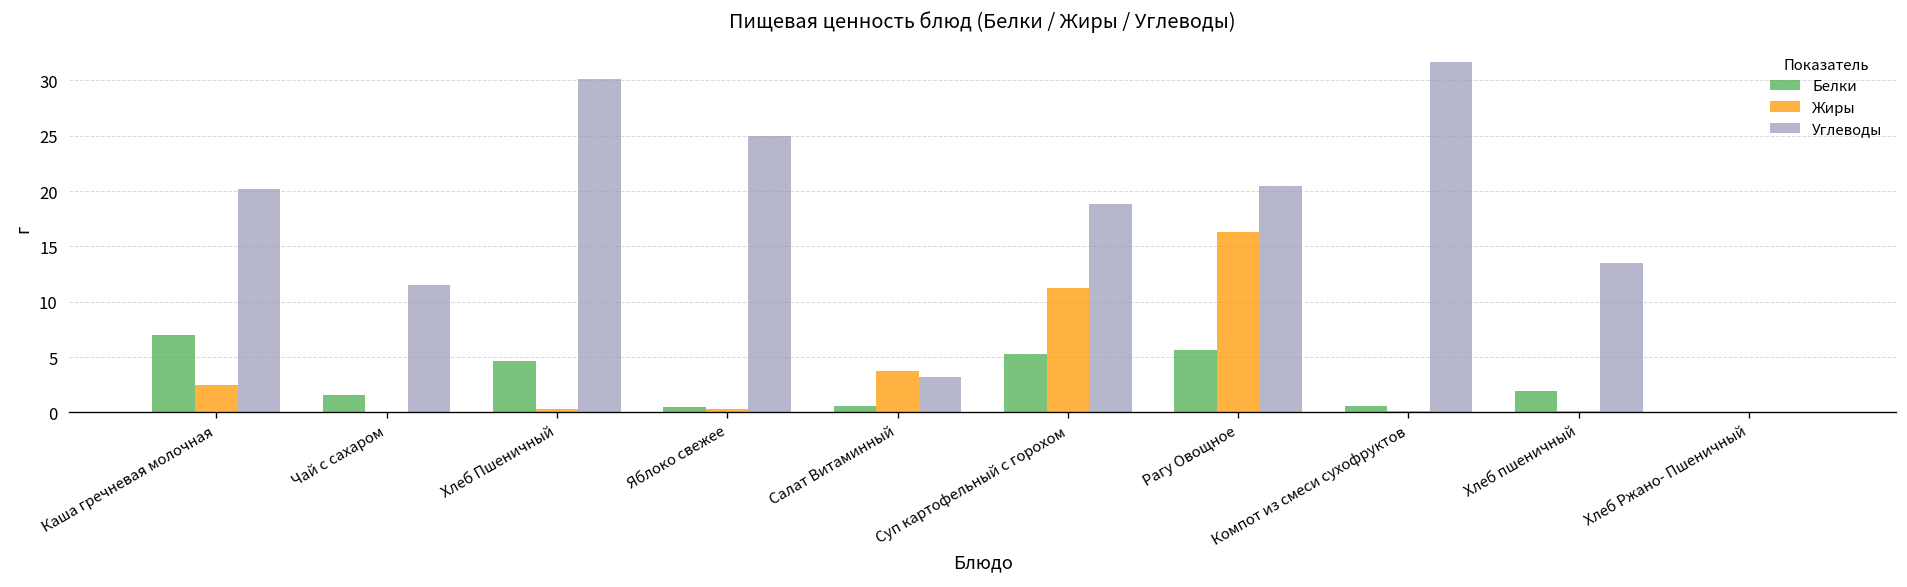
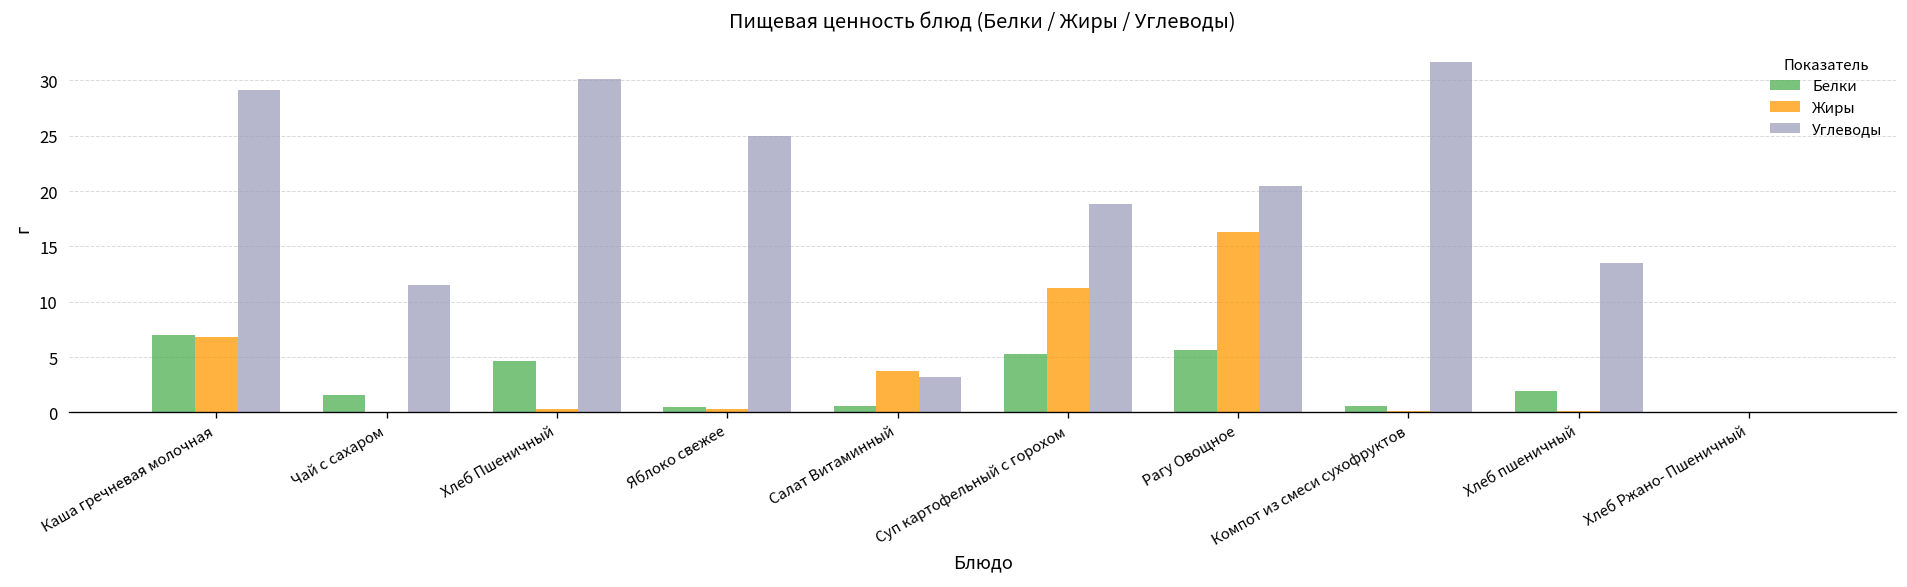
Жиры, Каша гречневая молочная: 3 -> 7
Углеводы, Каша гречневая молочная: 20 -> 29
